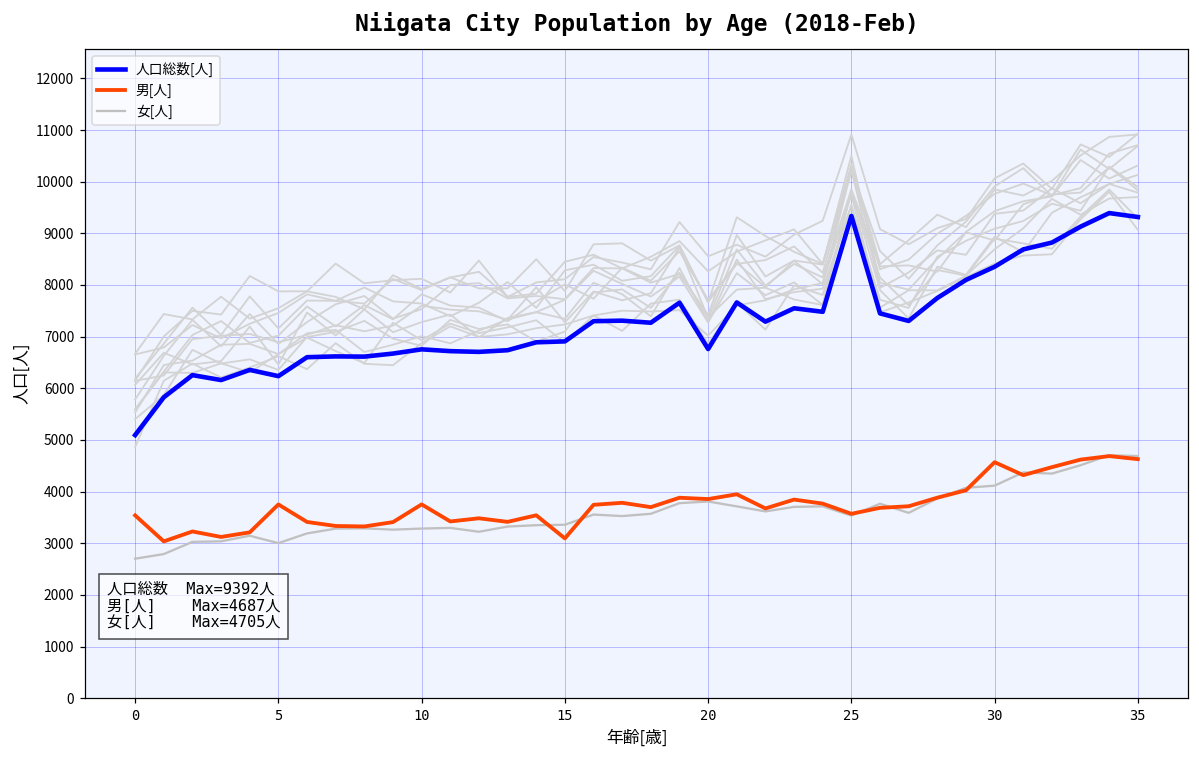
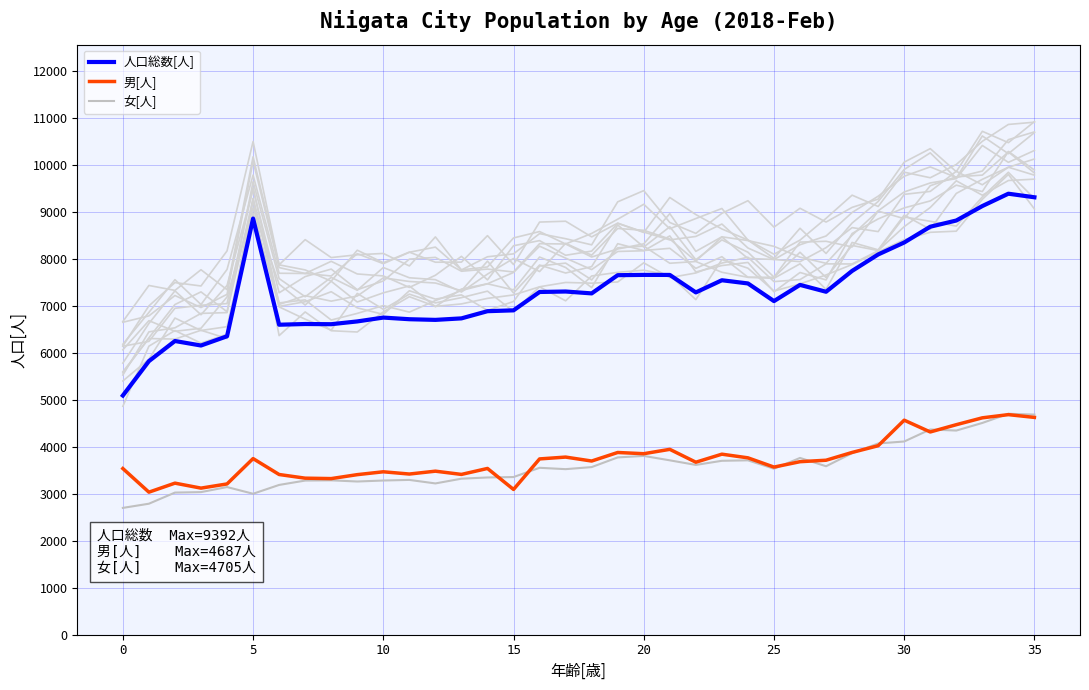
人口総数[人], 5: 6200 -> 8900
男[人], 10: 3800 -> 3500
人口総数[人], 20: 6800 -> 7700
人口総数[人], 25: 9300 -> 7100
